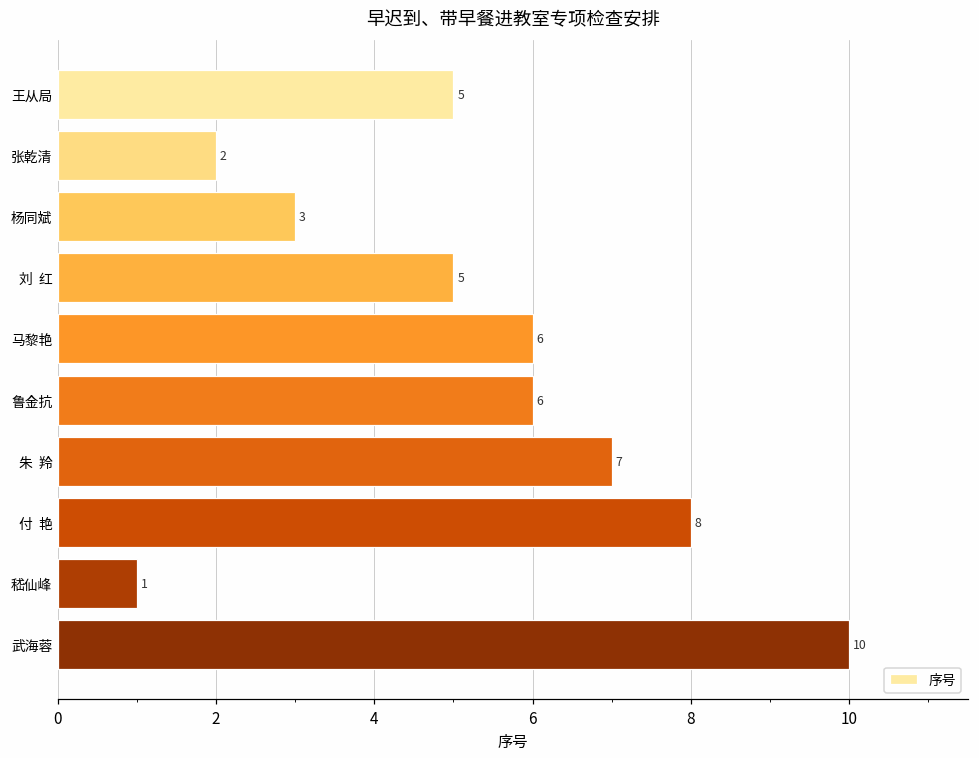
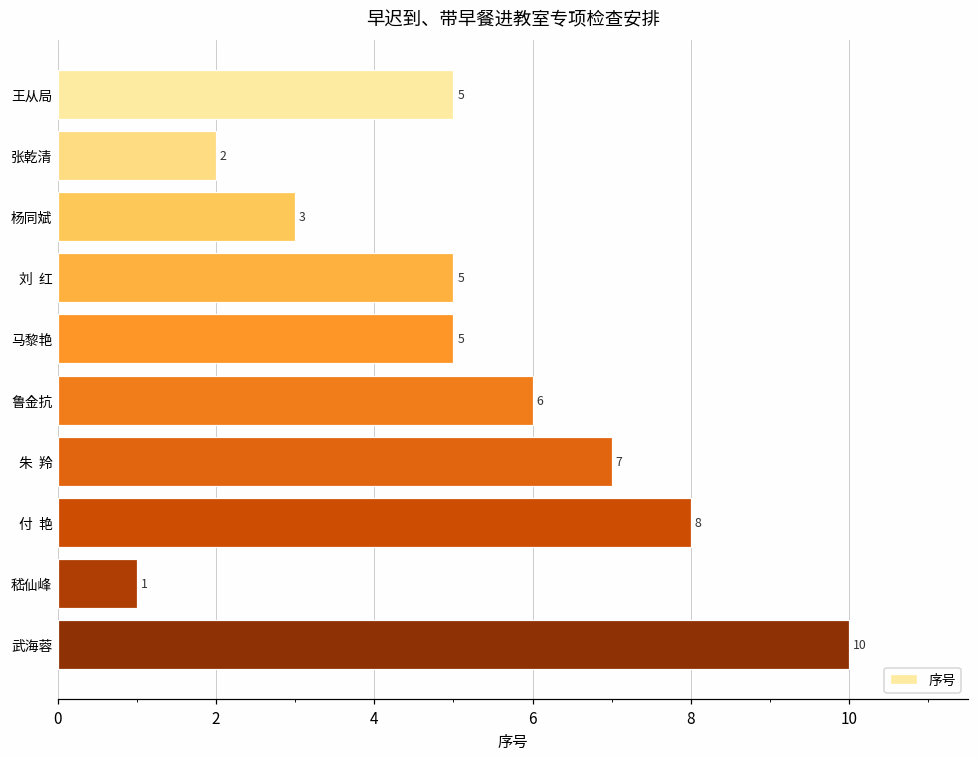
马黎艳: 6 -> 5
